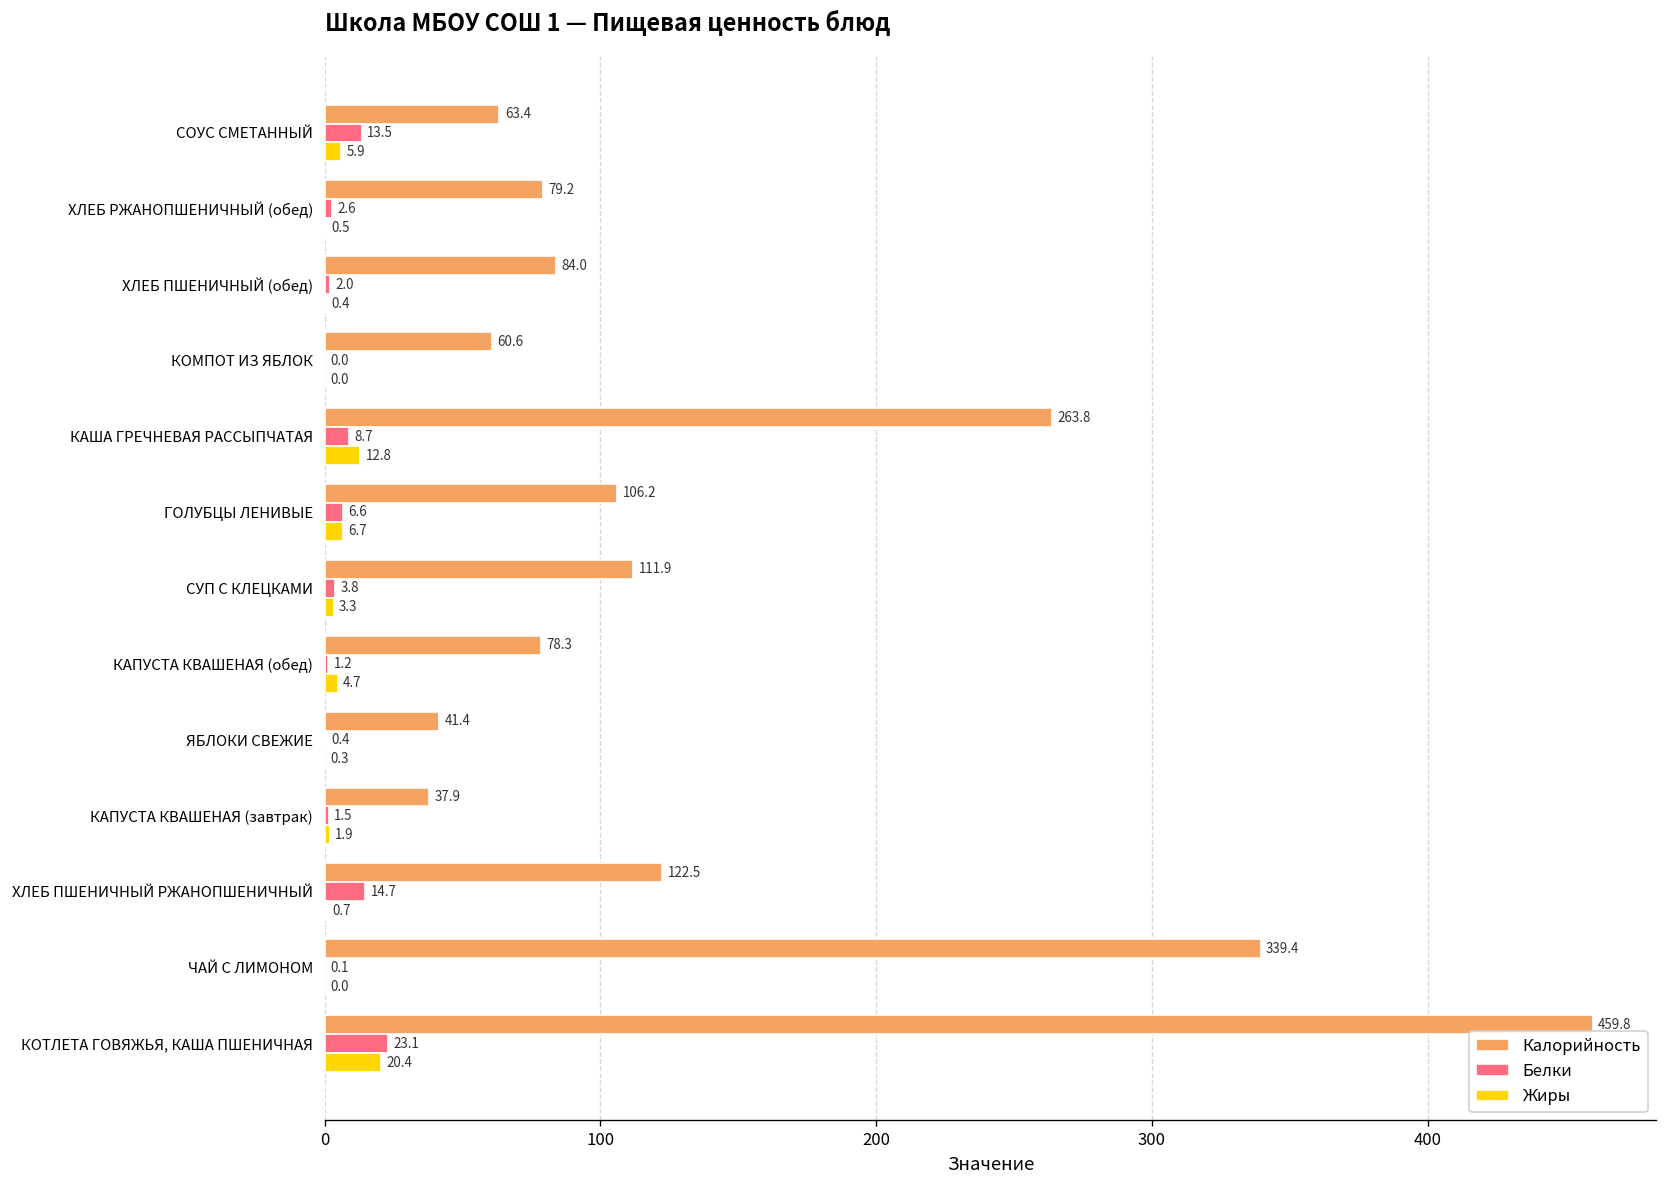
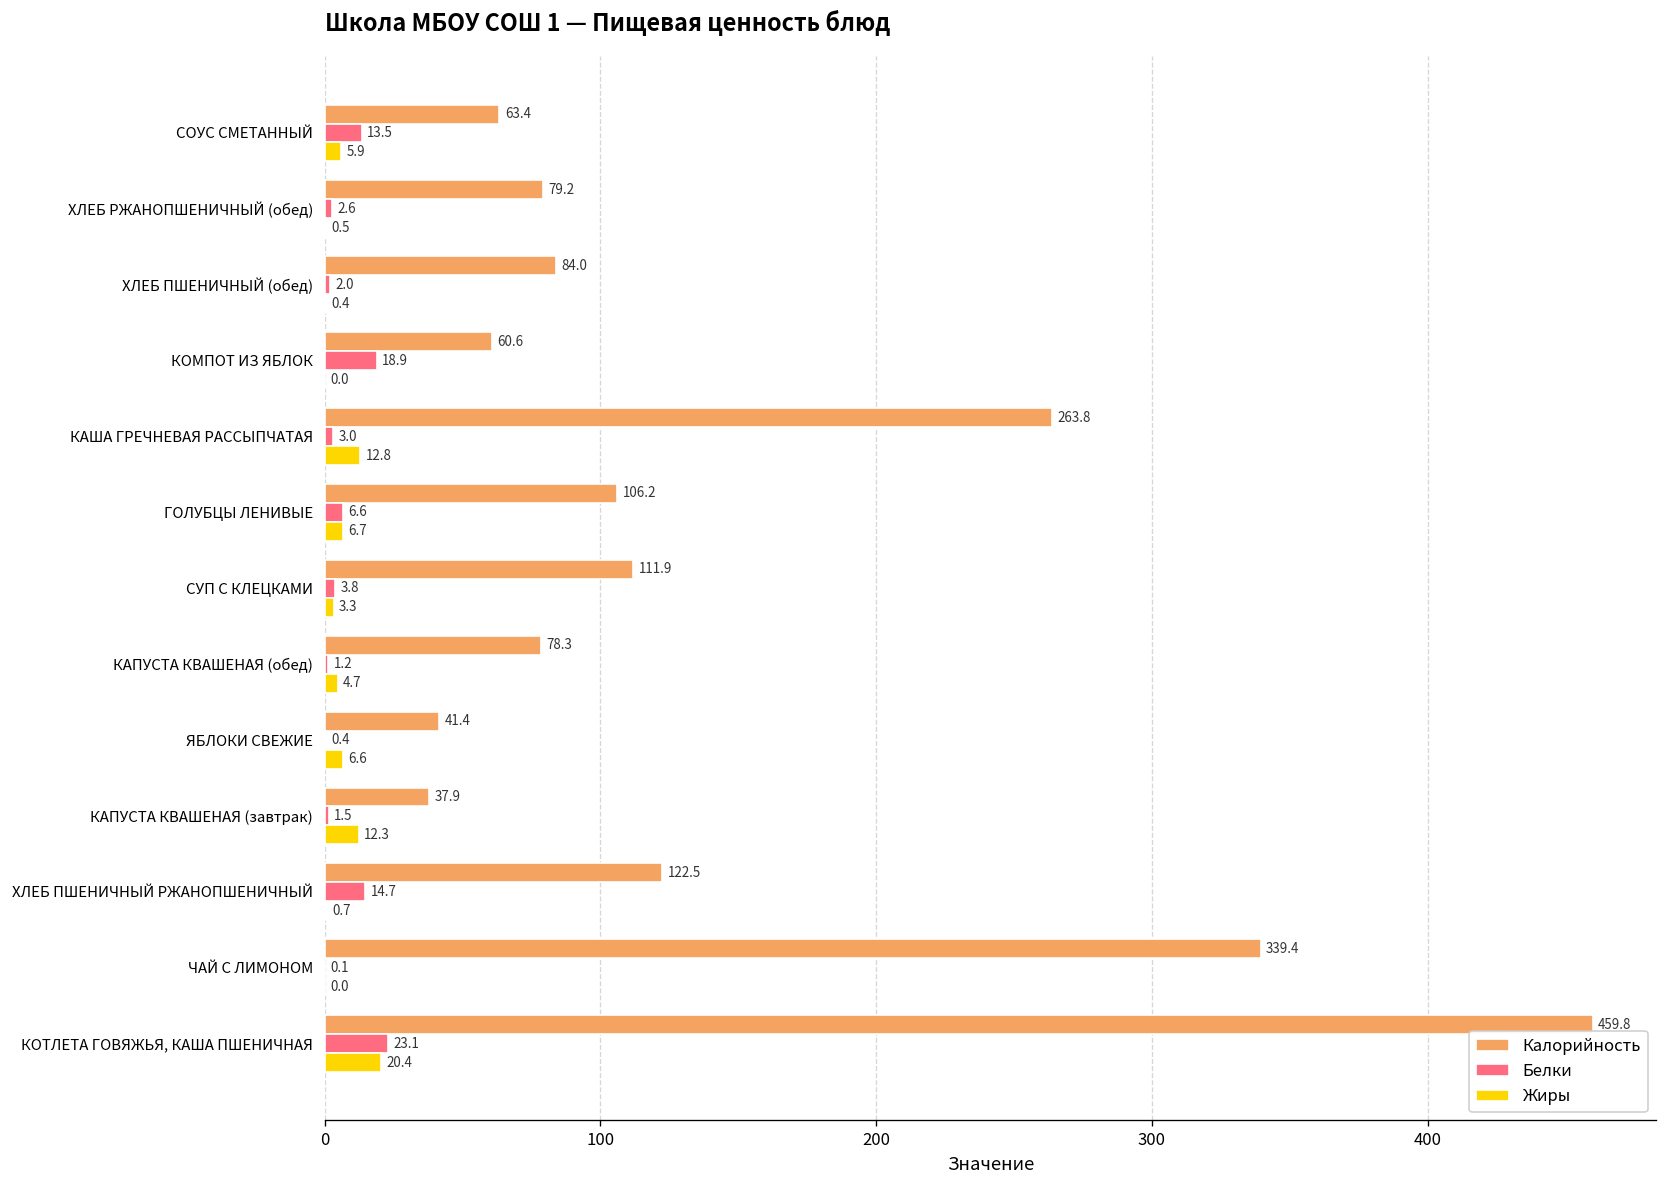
Белки, КОМПОТ ИЗ ЯБЛОК: 0.0 -> 18.9
Белки, КАША ГРЕЧНЕВАЯ РАССЫПЧАТАЯ: 8.7 -> 3.0
Жиры, ЯБЛОКИ СВЕЖИЕ: 0.3 -> 6.6
Жиры, КАПУСТА КВАШЕНАЯ (завтрак): 1.9 -> 12.3
